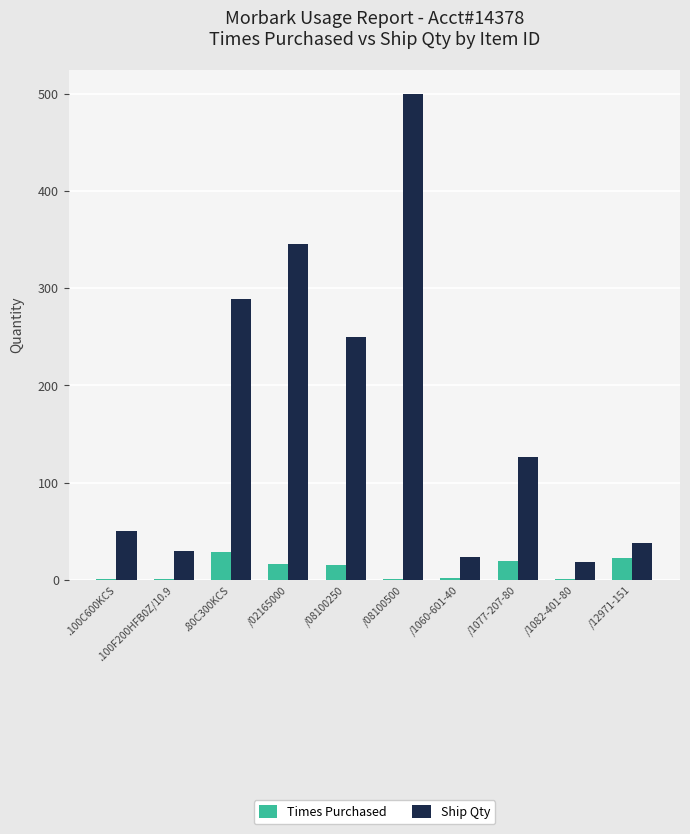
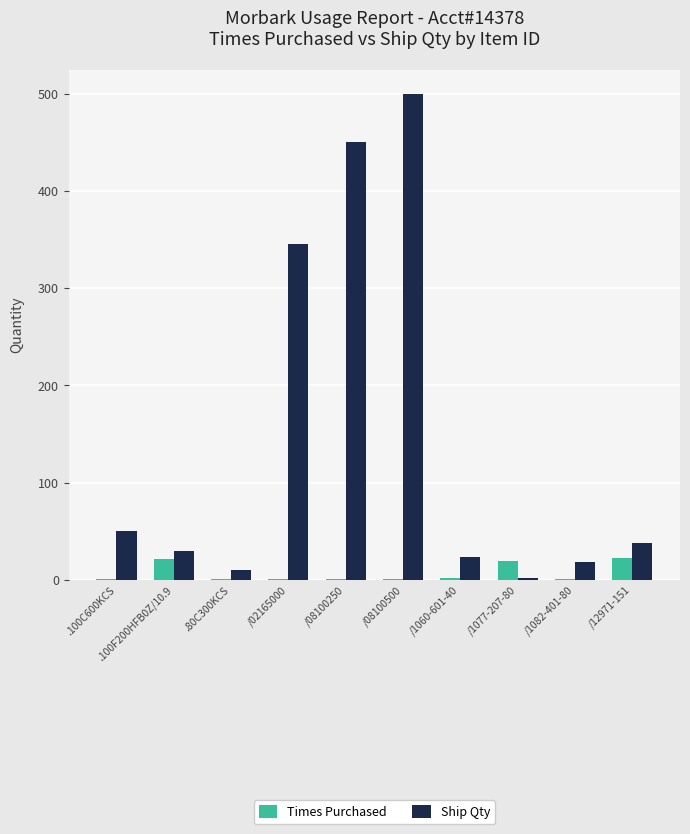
Times Purchased, .100F200HFB0Z/10.9: 0 -> 20
Times Purchased, .80C300KCS: 30 -> 0
Ship Qty, .80C300KCS: 290 -> 10
Times Purchased, /02165000: 20 -> 0
Times Purchased, /08100250: 20 -> 0
Ship Qty, /08100250: 250 -> 450
Ship Qty, /1077-207-80: 130 -> 0
